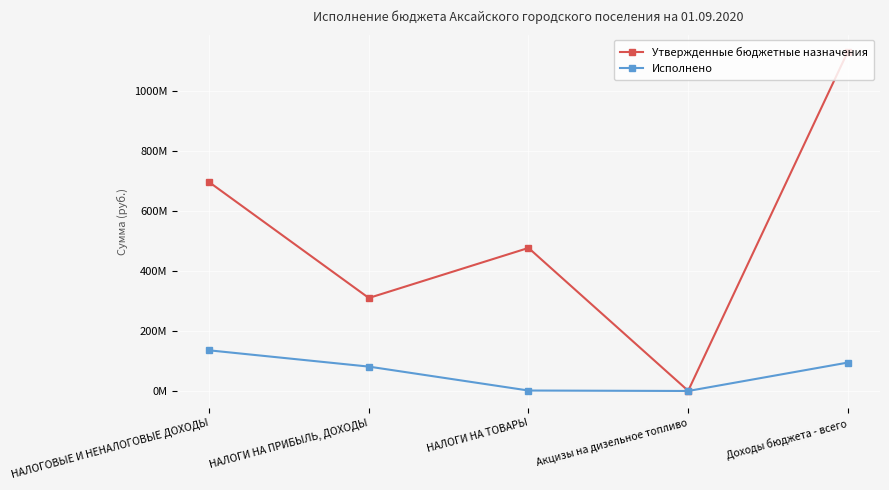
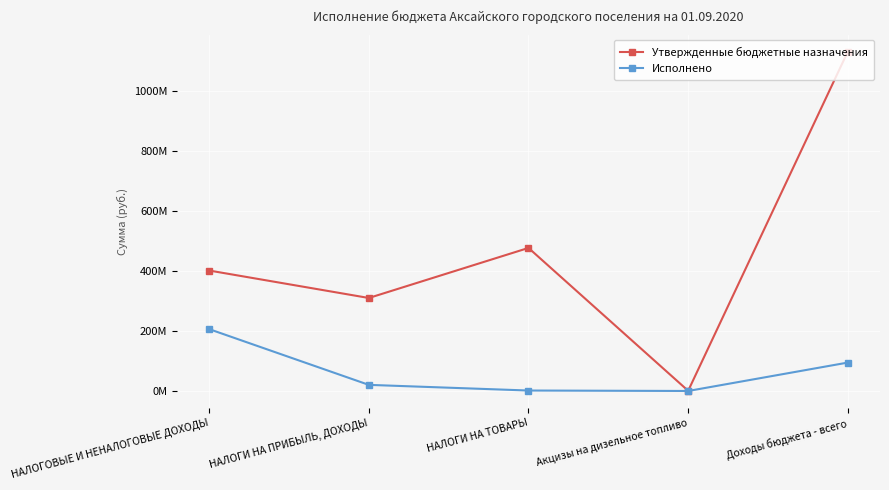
Утвержденные бюджетные назначения, НАЛОГОВЫЕ И НЕНАЛОГОВЫЕ ДОХОДЫ: 700000000 -> 400000000
Исполнено, НАЛОГОВЫЕ И НЕНАЛОГОВЫЕ ДОХОДЫ: 140000000 -> 210000000
Исполнено, НАЛОГИ НА ПРИБЫЛЬ, ДОХОДЫ: 80000000 -> 20000000
